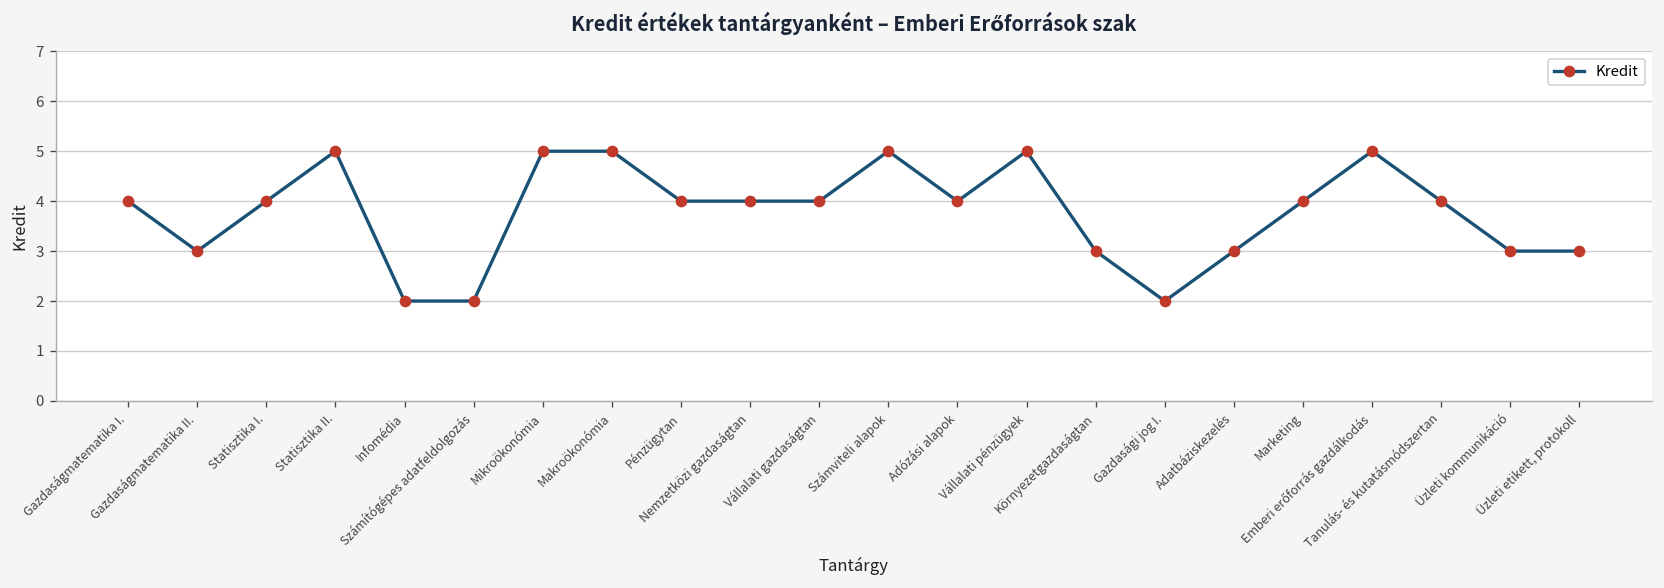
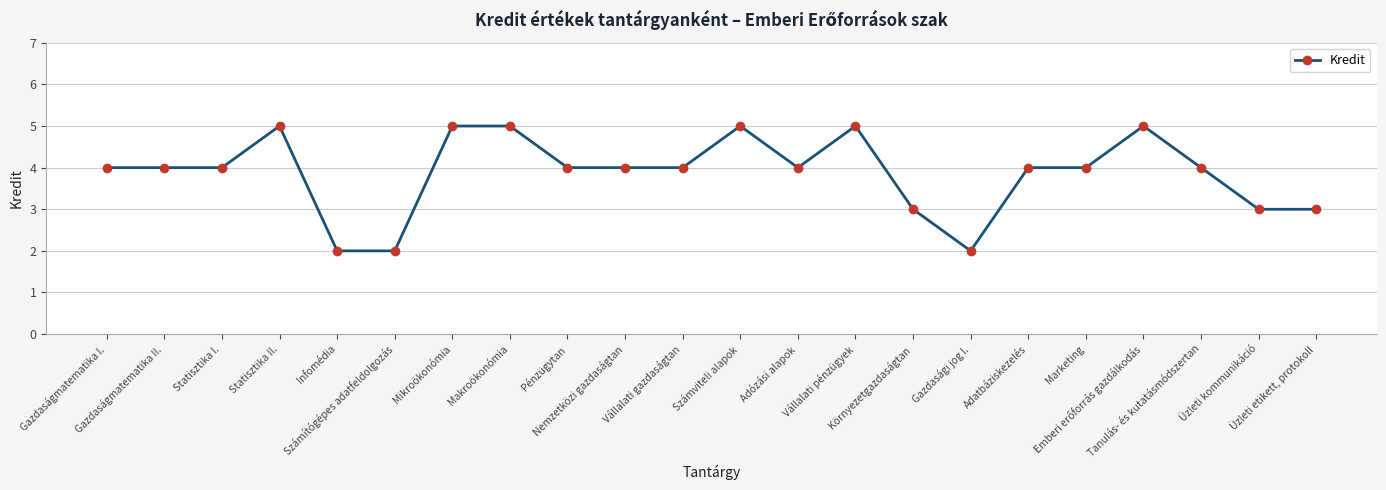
Gazdaságmatematika II.: 3 -> 4
Adatbáziskezelés: 3 -> 4
